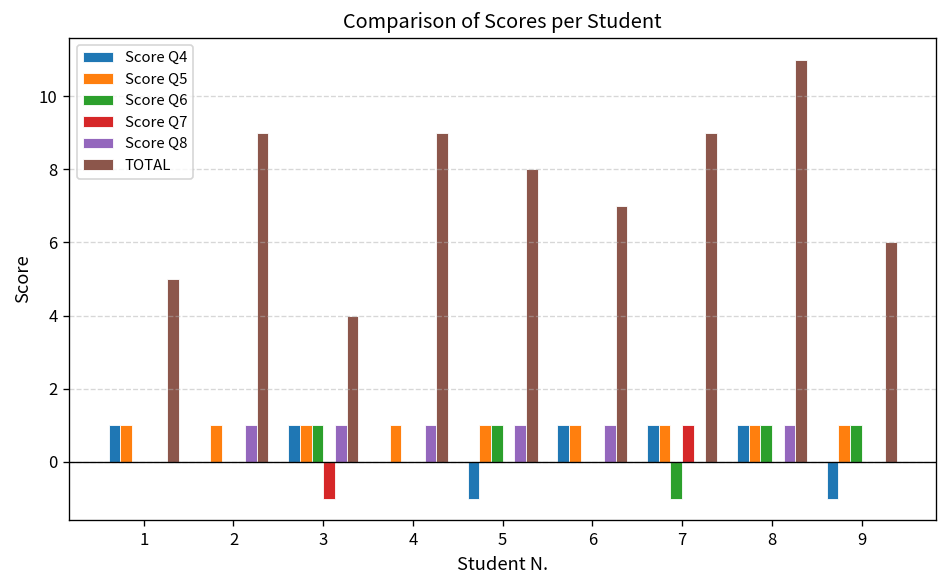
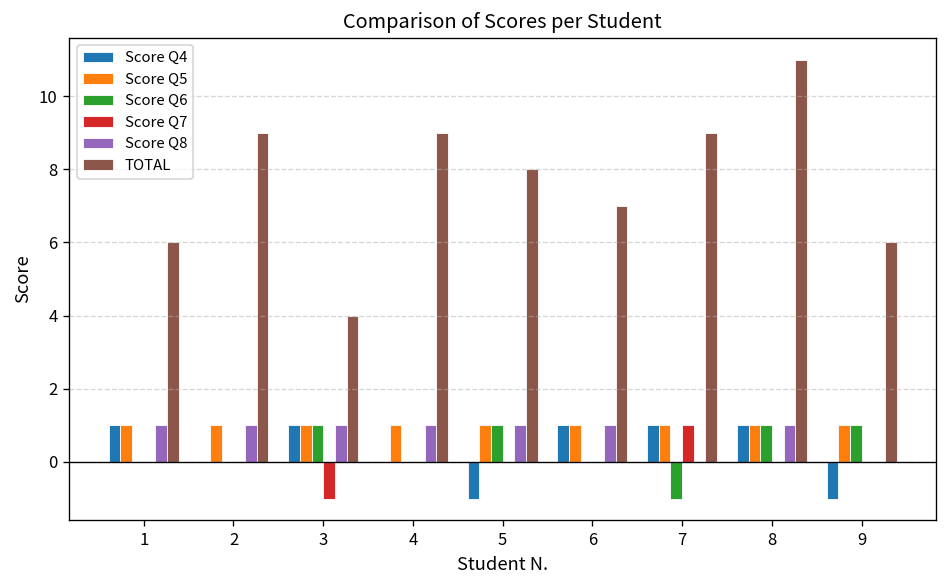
Score Q8, 1: 0 -> 1
TOTAL, 1: 5 -> 6
